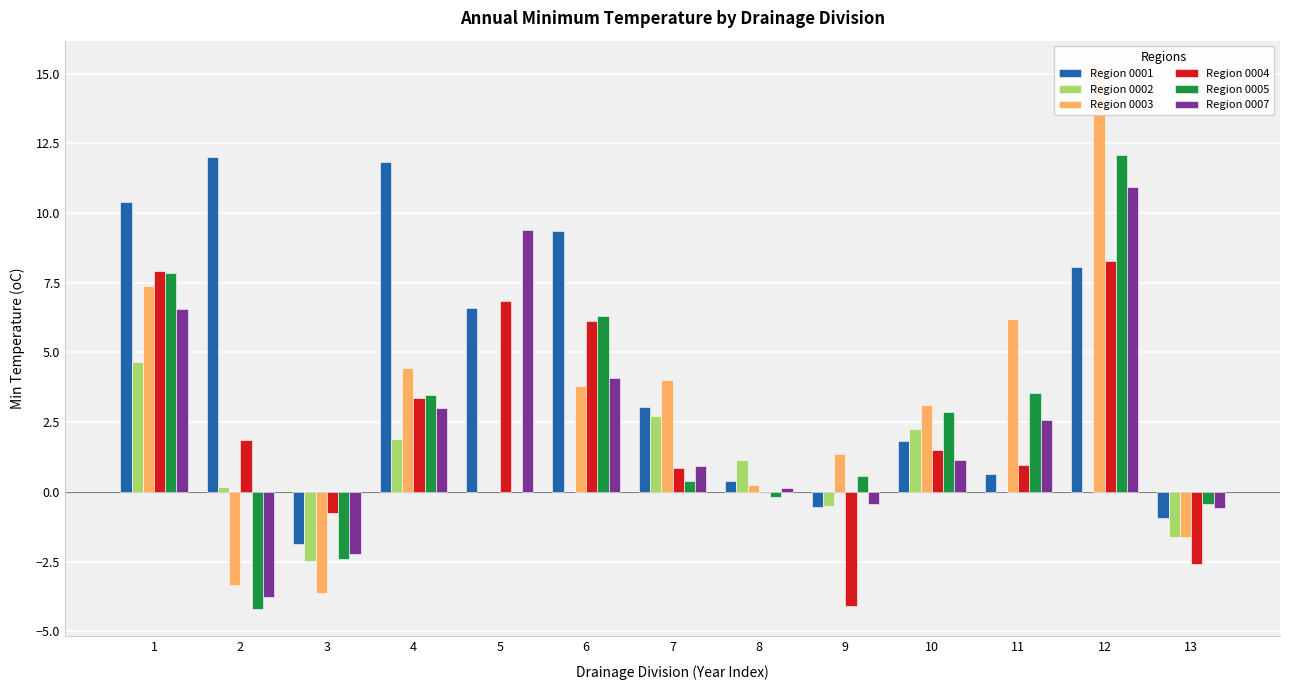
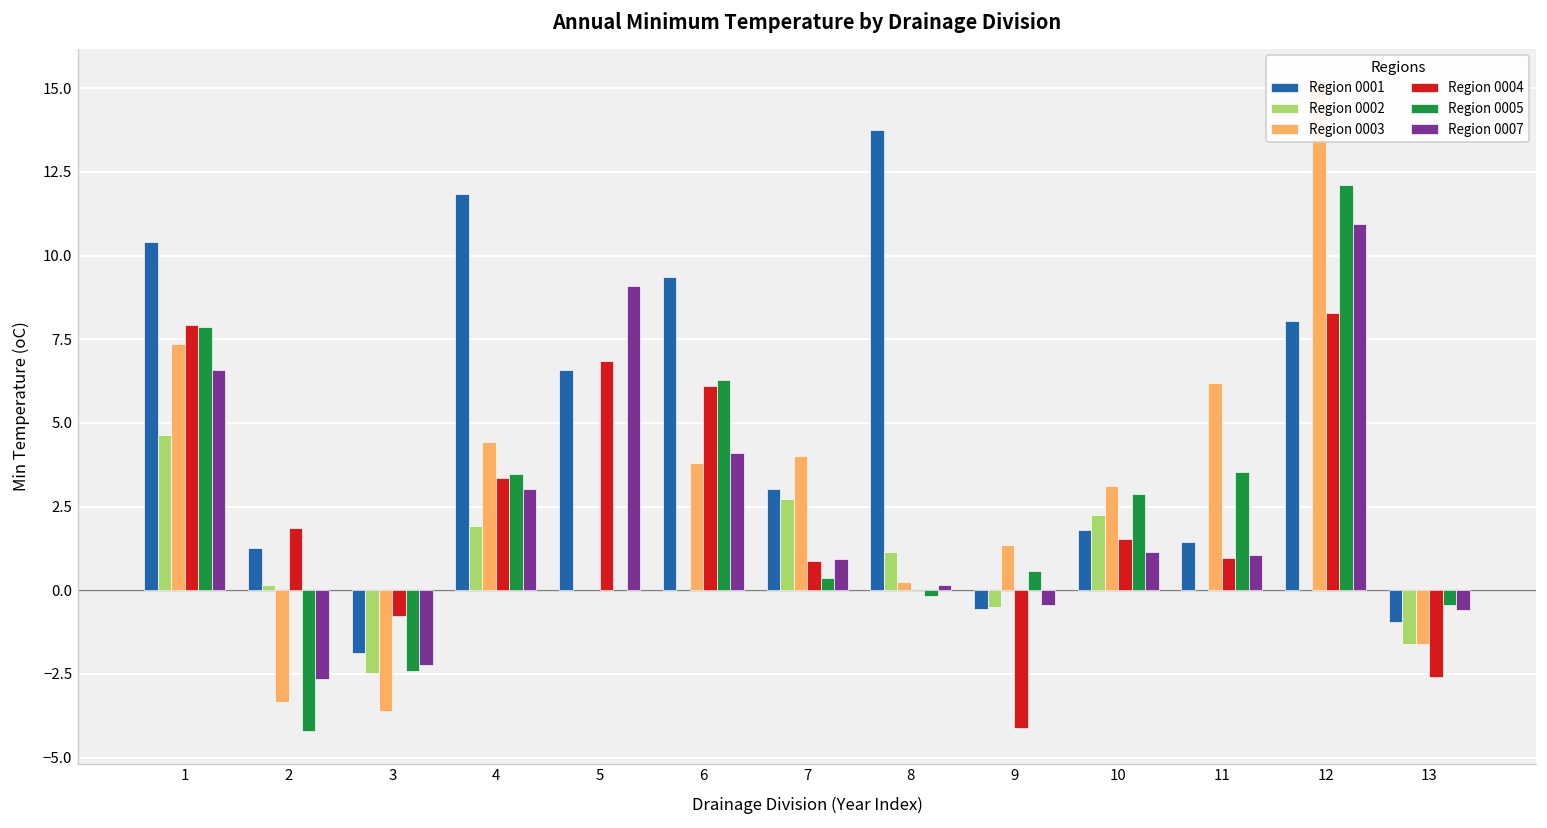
Region 0001, 2: 12.0 -> 1.3
Region 0007, 2: -3.8 -> -2.6
Region 0007, 5: 9.4 -> 9.1
Region 0001, 8: 0.4 -> 13.8
Region 0001, 11: 0.6 -> 1.4
Region 0007, 11: 2.6 -> 1.0
